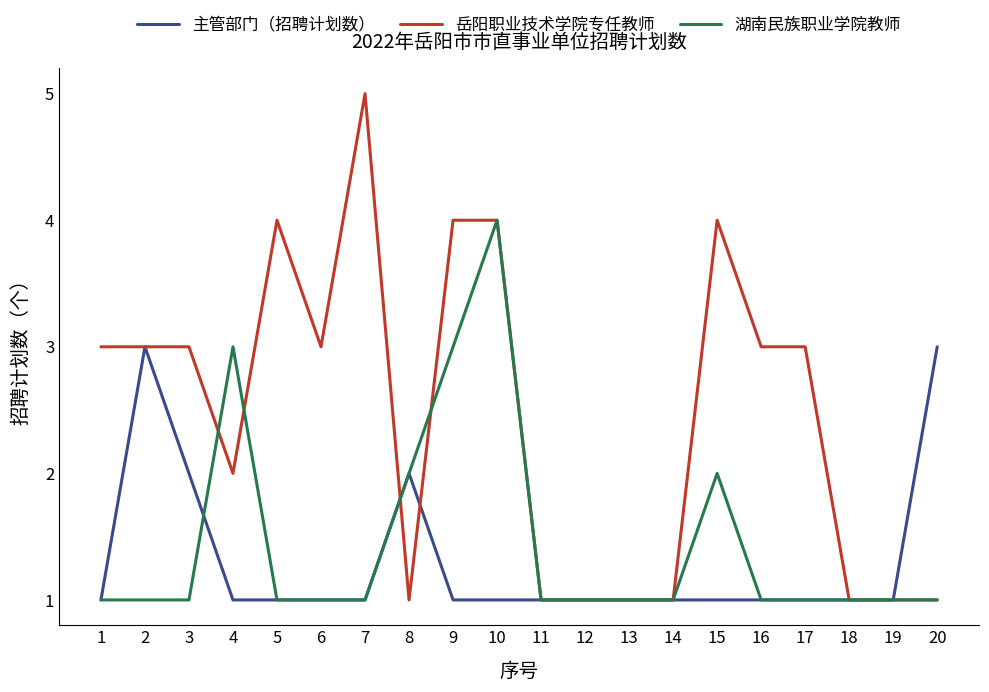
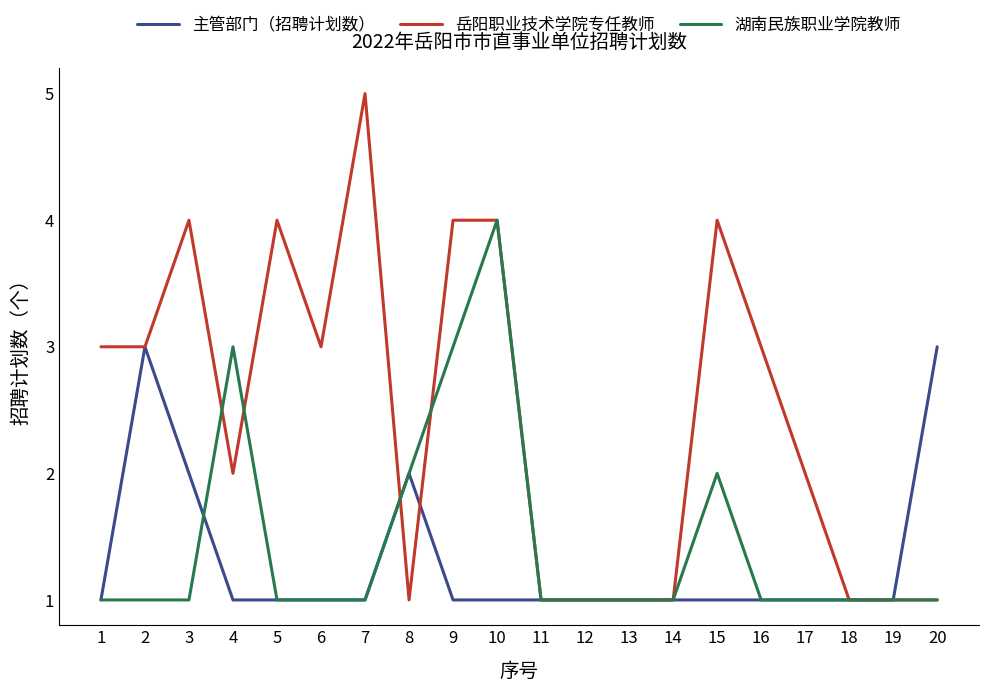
岳阳职业技术学院专任教师, 3: 3 -> 4
岳阳职业技术学院专任教师, 17: 3 -> 2
